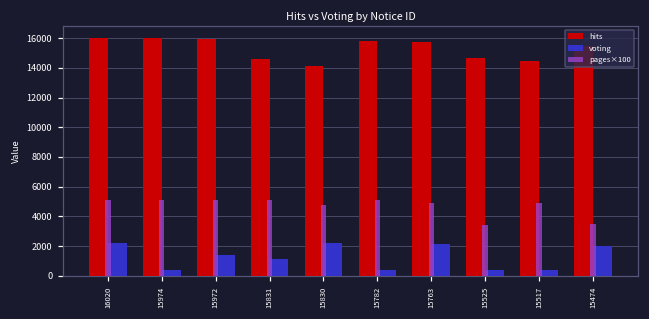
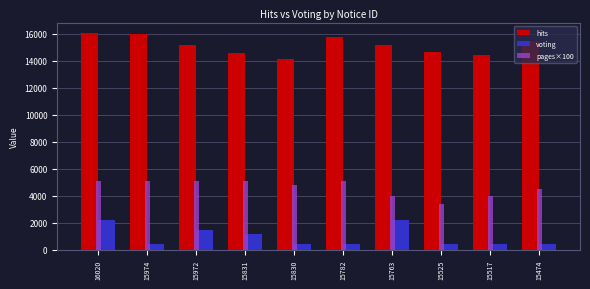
hits, 15972: 16000 -> 15100
voting, 15830: 2200 -> 400
hits, 15763: 15800 -> 15100
pages×100, 15763: 4900 -> 4000
pages×100, 15517: 4900 -> 4000
pages×100, 15474: 3500 -> 4500
voting, 15474: 2000 -> 400
